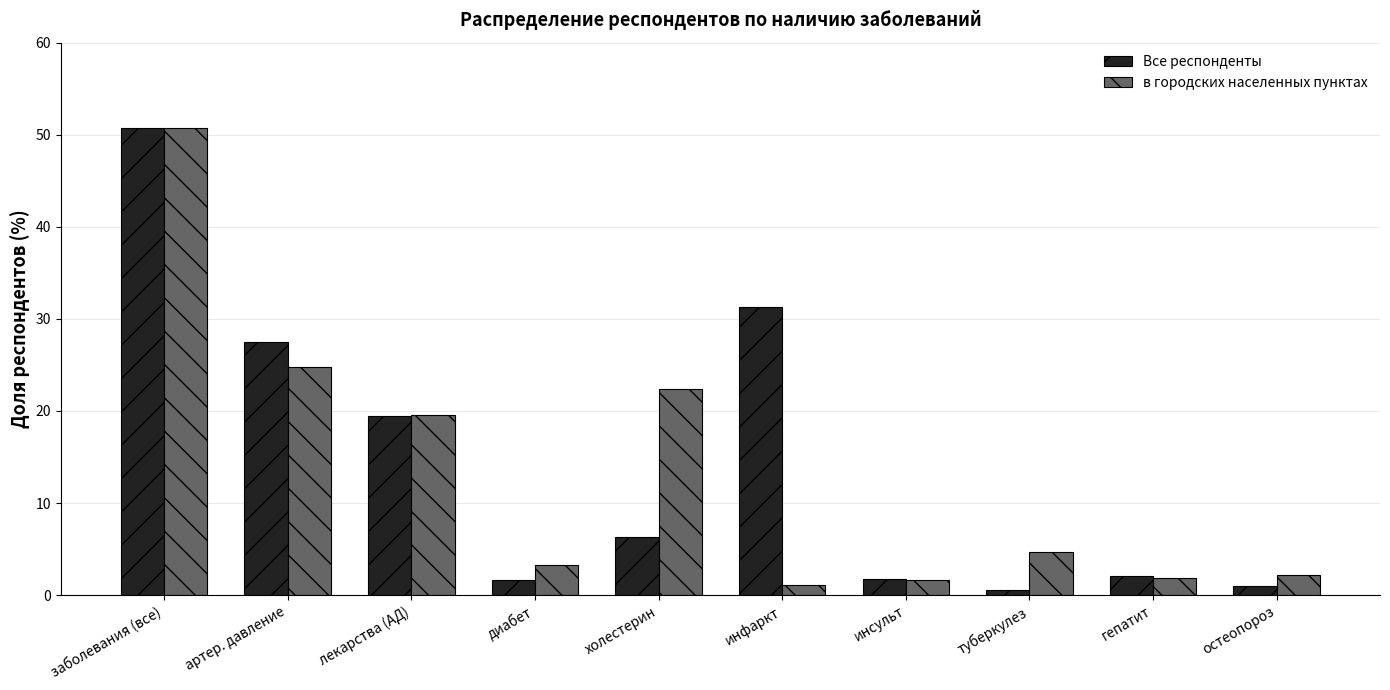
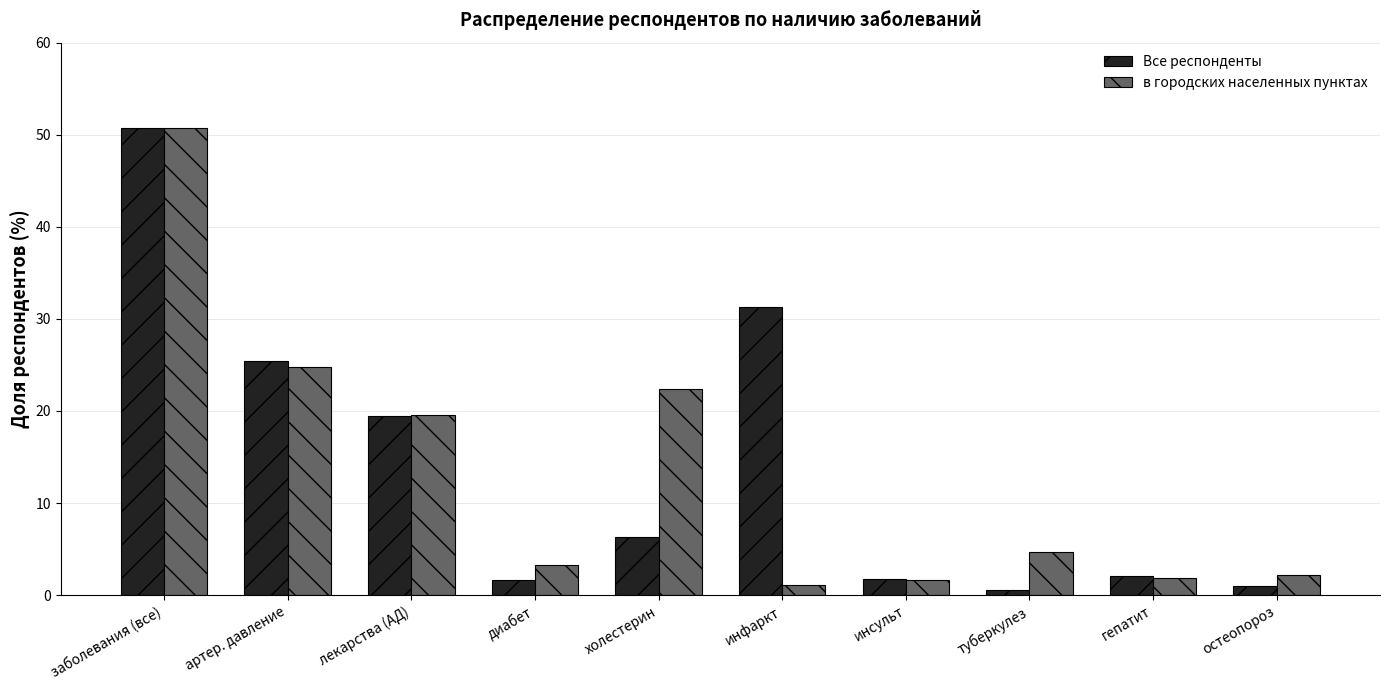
Все респонденты, артер. давление: 27 -> 25
